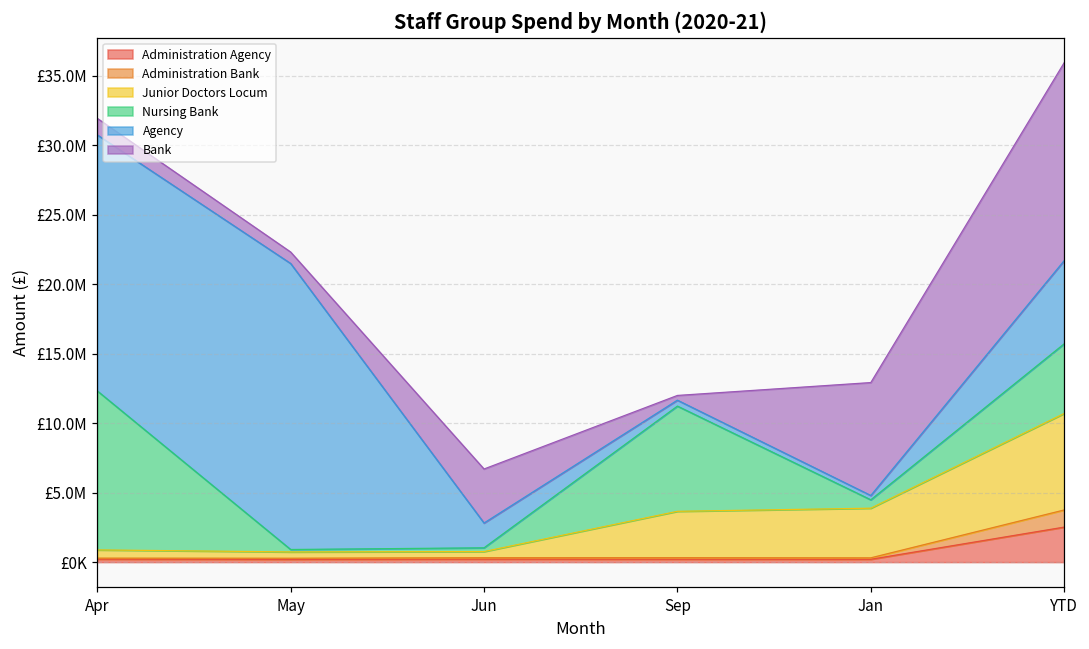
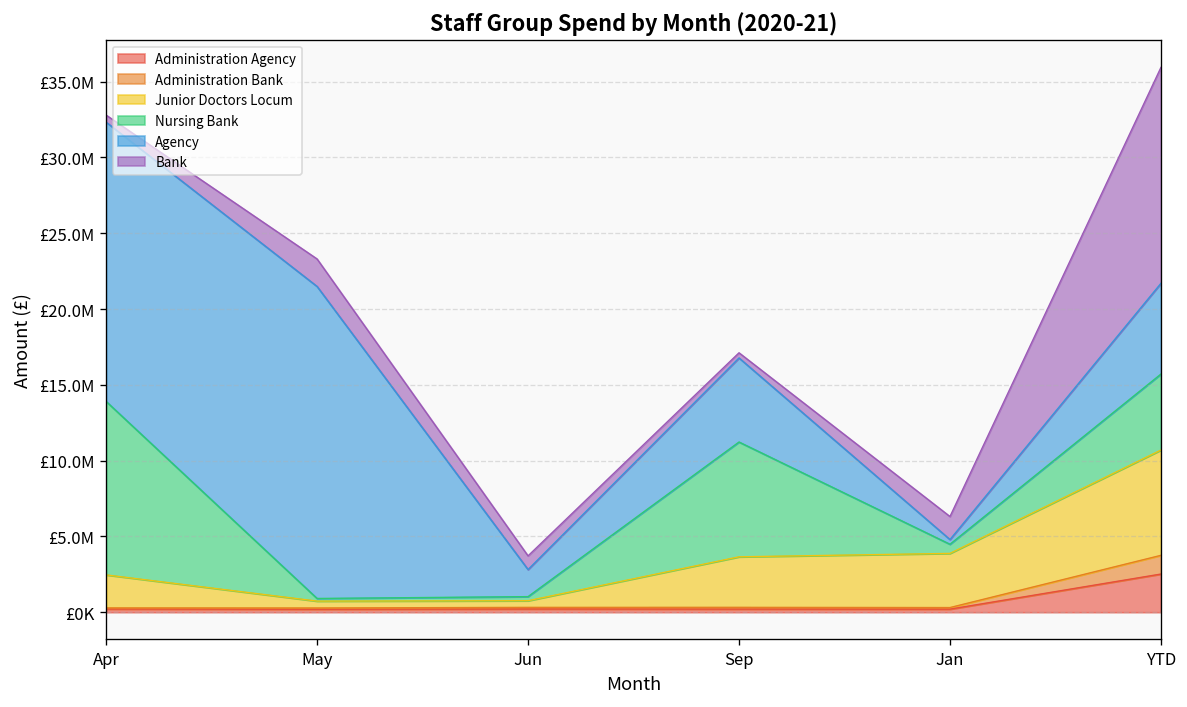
Junior Doctors Locum, Apr: £600000 -> £2200000
Bank, Apr: £1200000 -> £500000
Bank, May: £800000 -> £1800000
Bank, Jun: £3900000 -> £900000
Agency, Sep: £400000 -> £5500000
Bank, Jan: £8100000 -> £1500000
